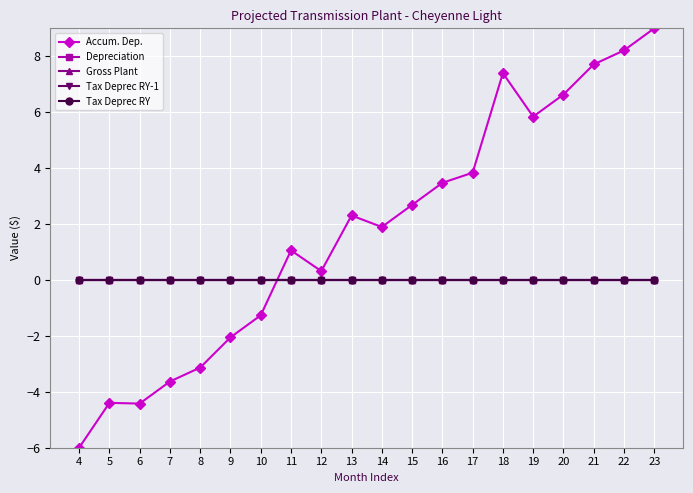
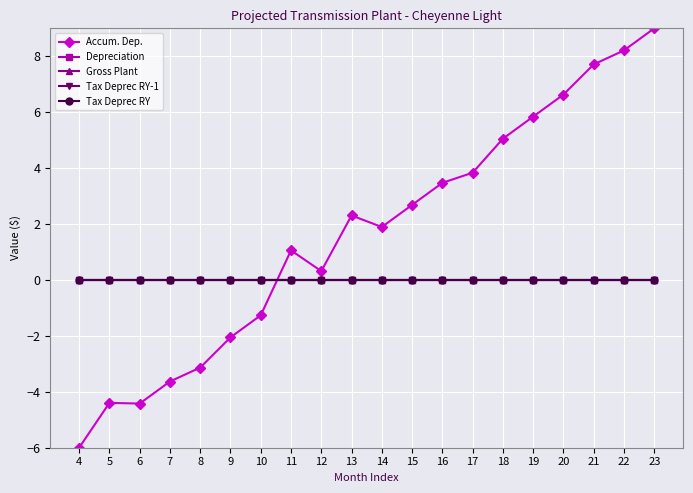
Accum. Dep., 18: 7.4 -> 5.1
